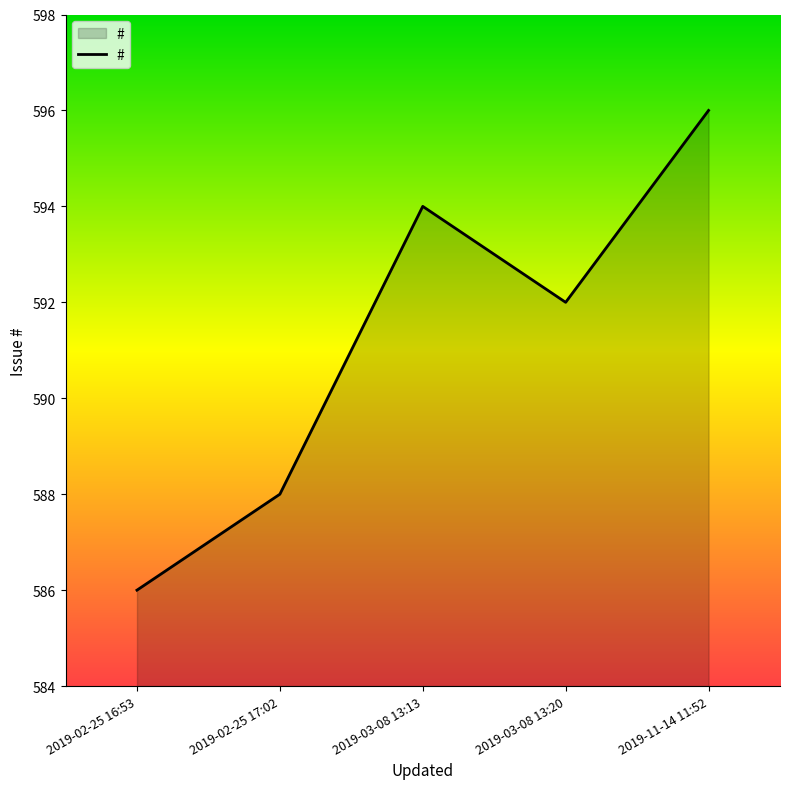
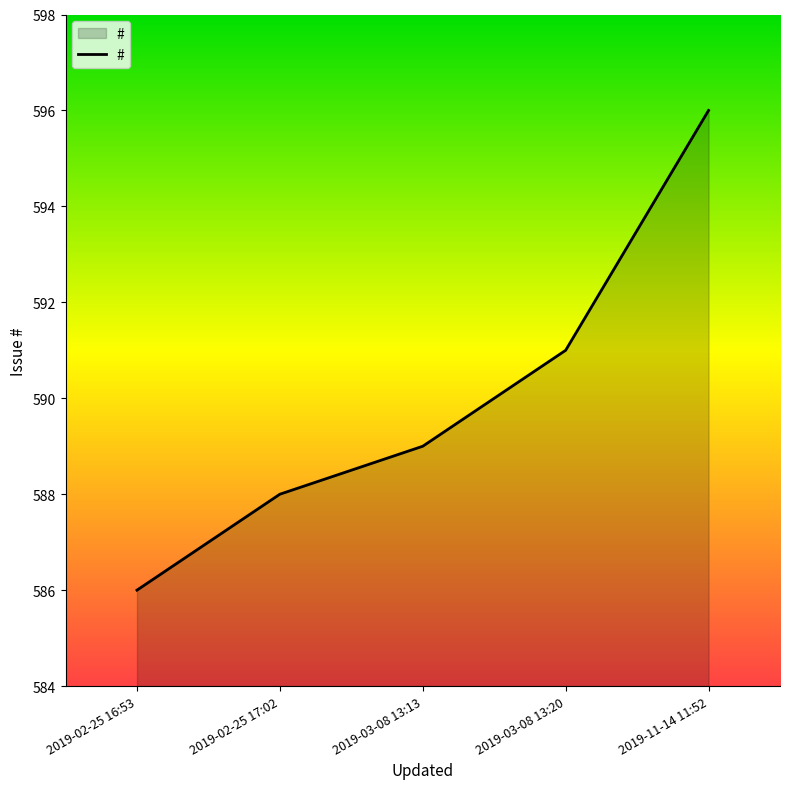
2019-03-08 13:13: 594 -> 589
2019-03-08 13:20: 592 -> 591
